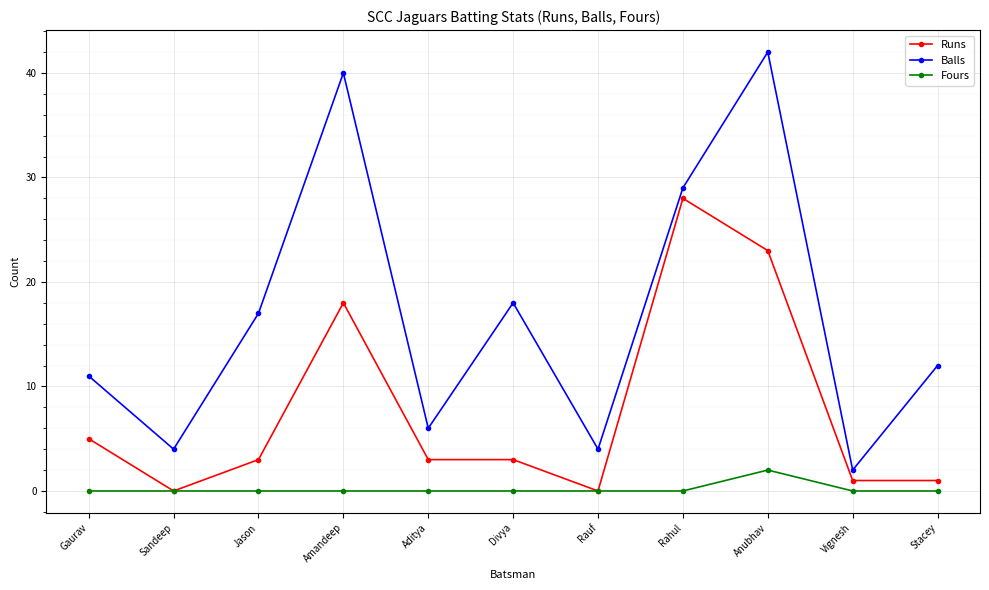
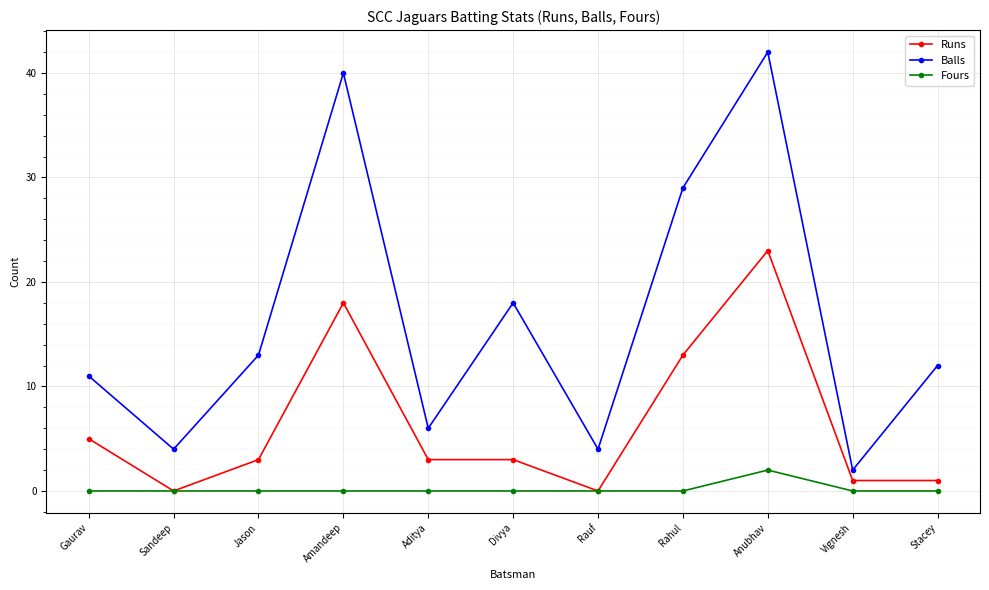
Balls, Jason: 17 -> 13
Runs, Rahul: 28 -> 13
